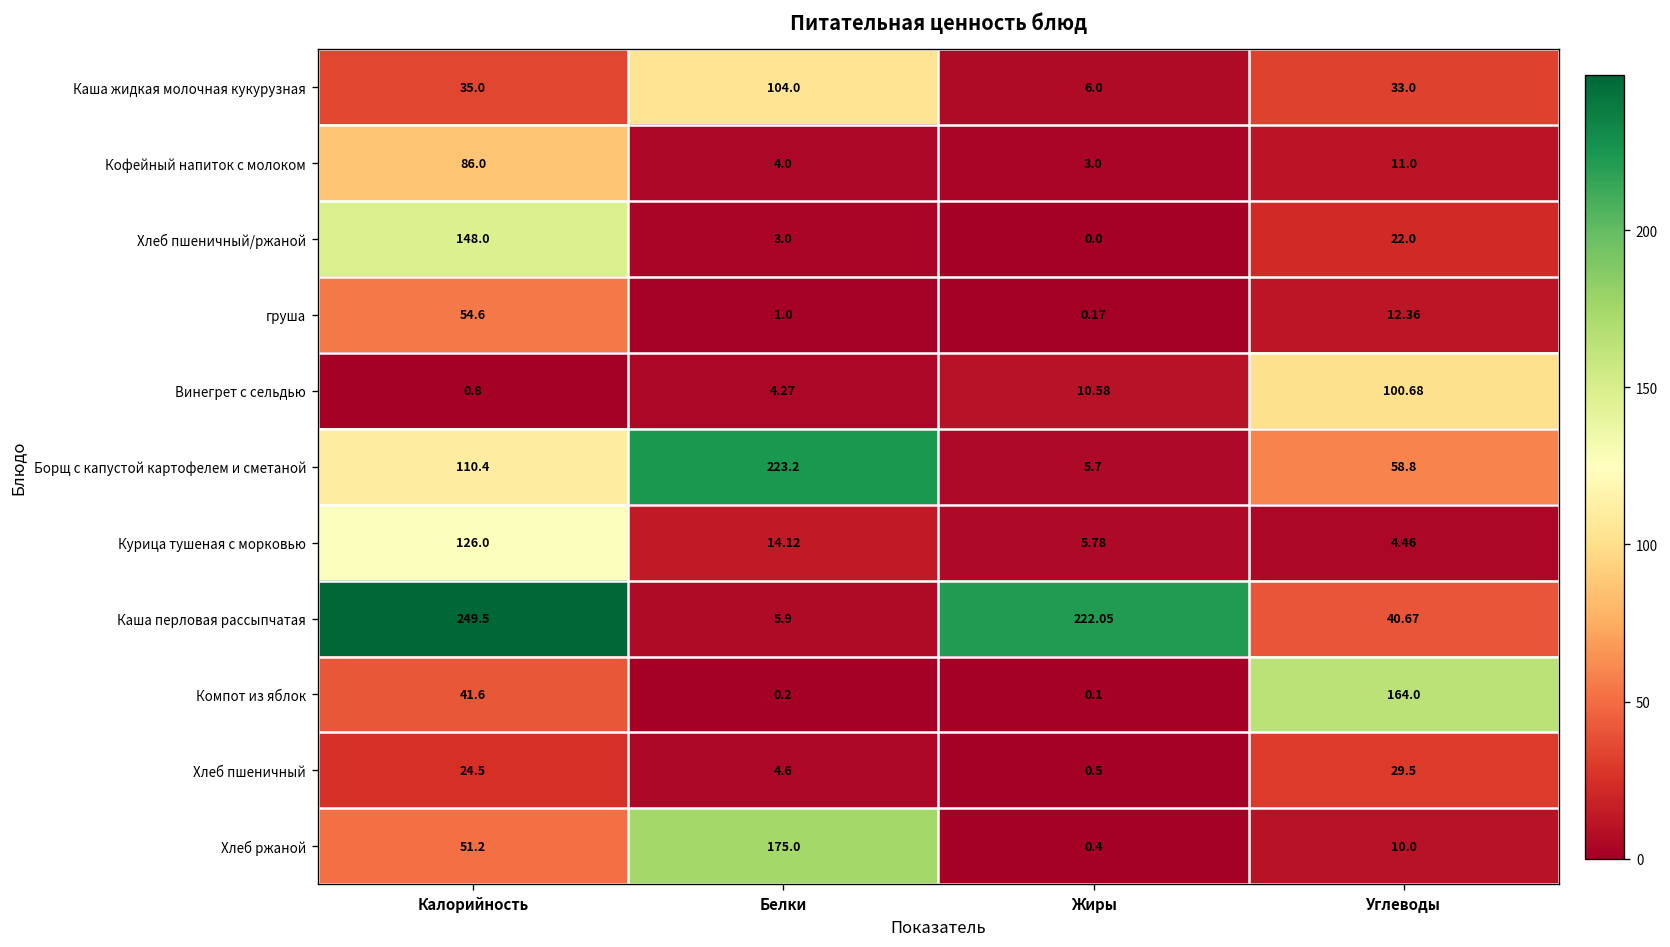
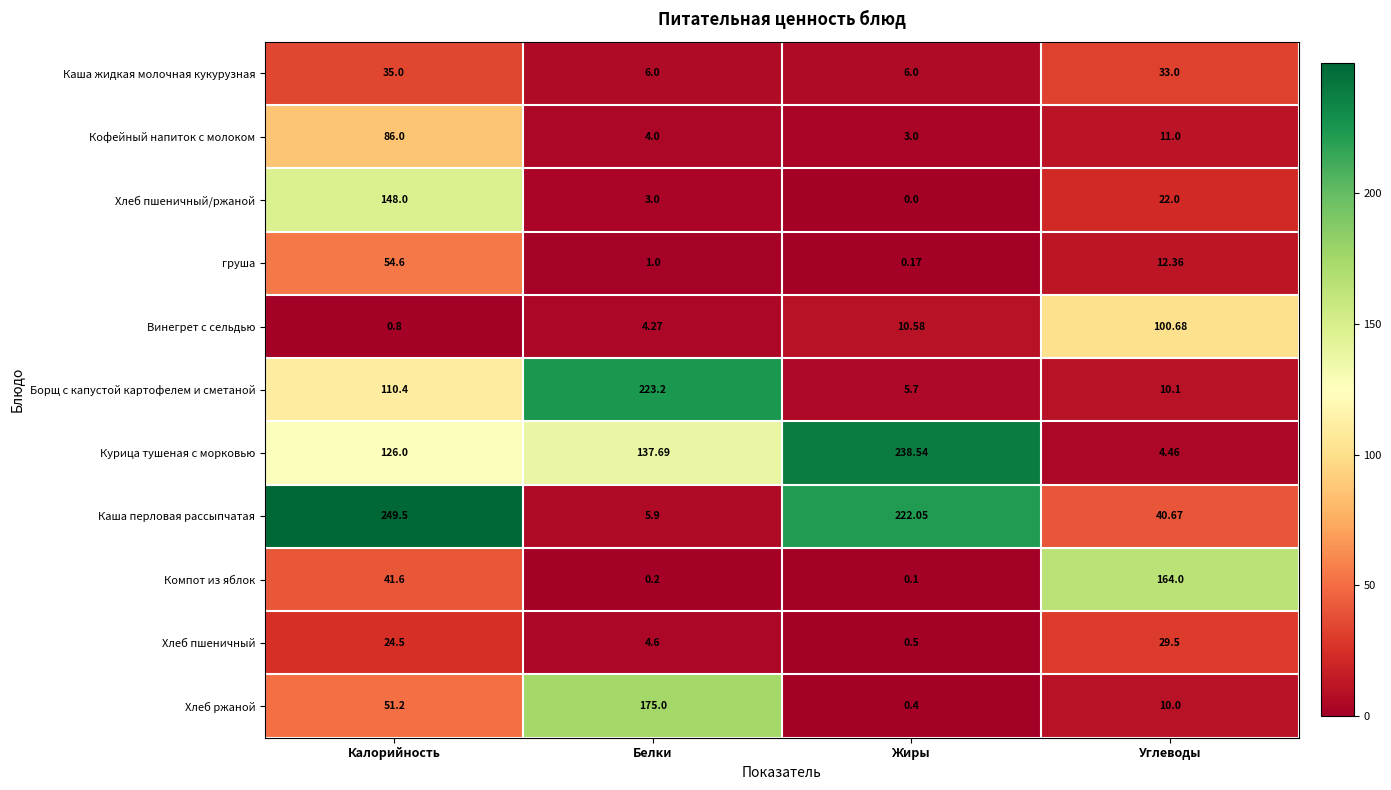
Каша жидкая молочная кукурузная, Белки: 104.0 -> 6.0
Борщ с капустой картофелем и сметаной, Углеводы: 58.8 -> 10.1
Курица тушеная с морковью, Белки: 14.12 -> 137.69
Курица тушеная с морковью, Жиры: 5.78 -> 238.54
